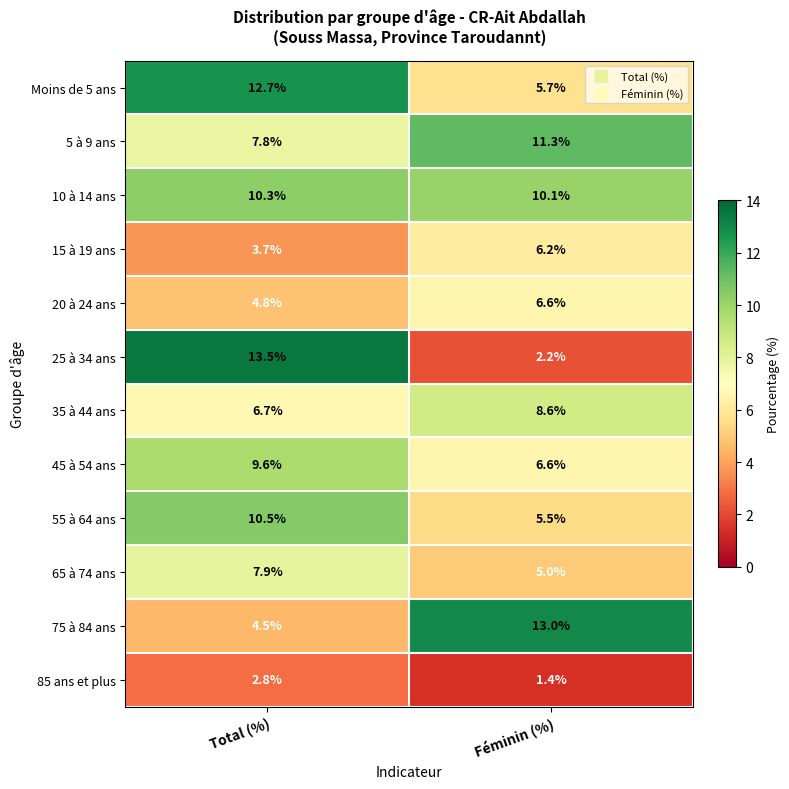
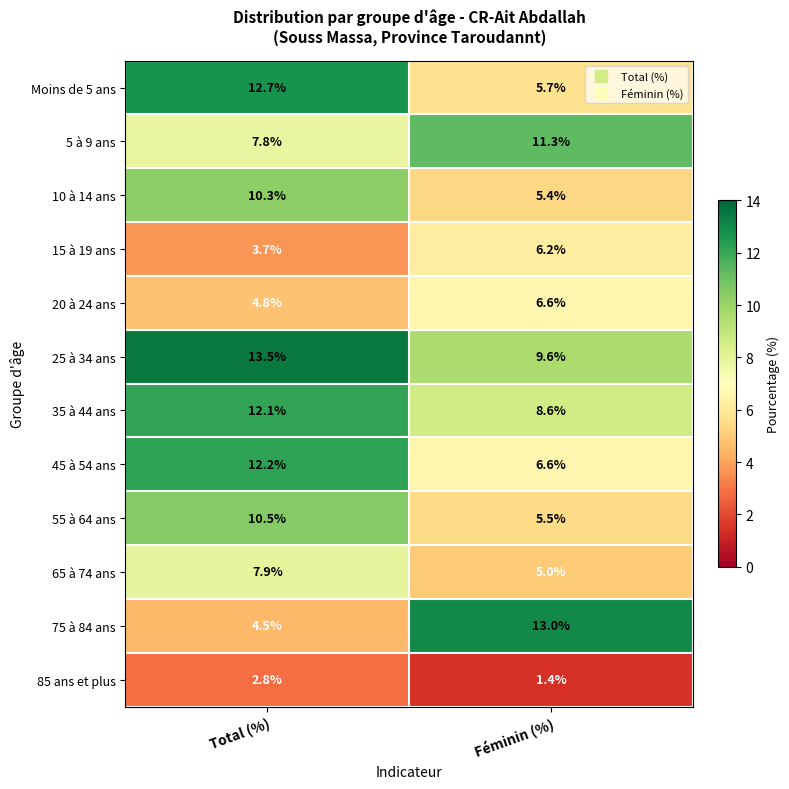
10 à 14 ans, Féminin (%): 10.1% -> 5.4%
25 à 34 ans, Féminin (%): 2.2% -> 9.6%
35 à 44 ans, Total (%): 6.7% -> 12.1%
45 à 54 ans, Total (%): 9.6% -> 12.2%
